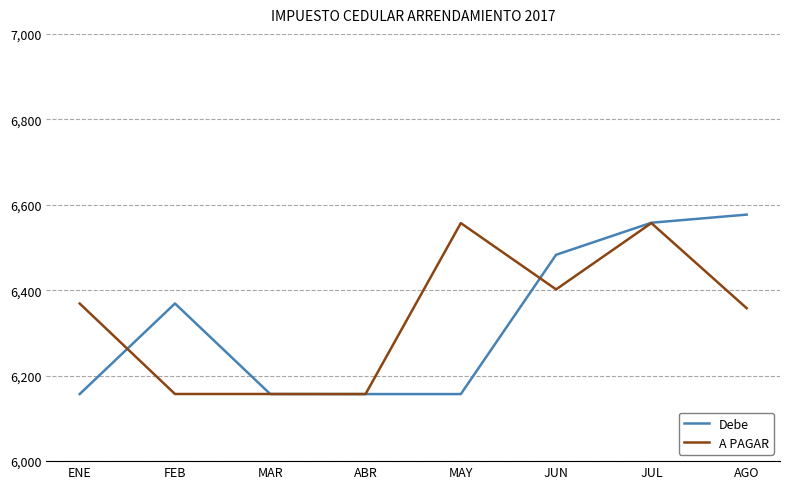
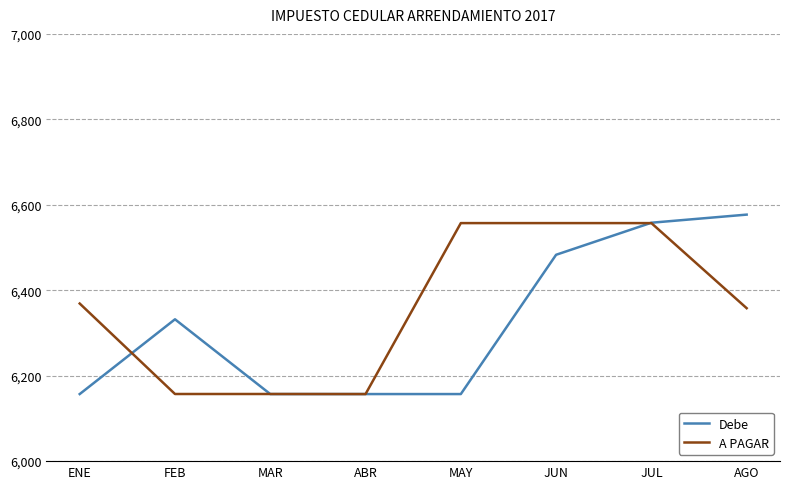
Debe, FEB: 6,370 -> 6,330
A PAGAR, JUN: 6,400 -> 6,560
